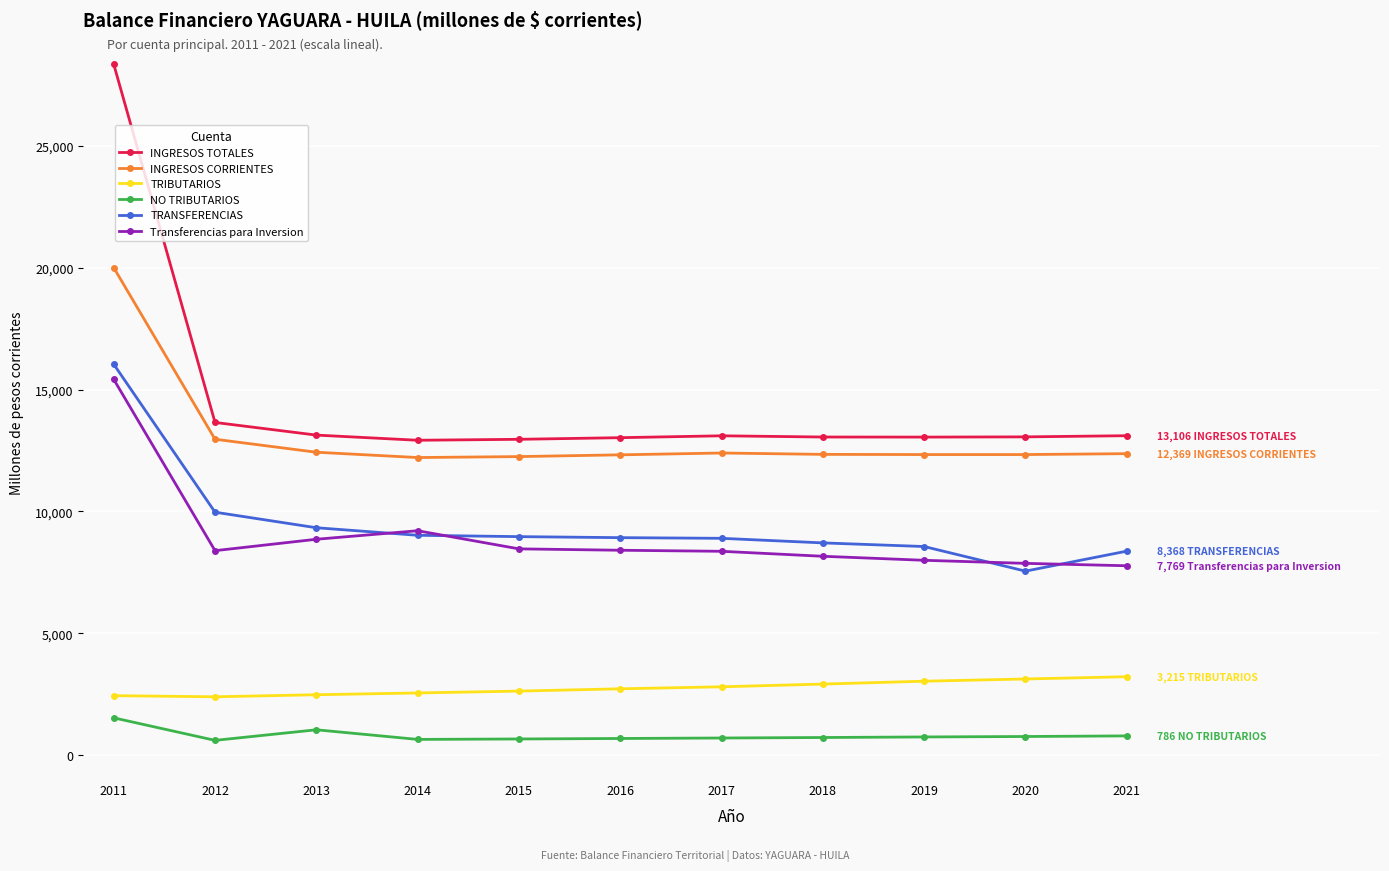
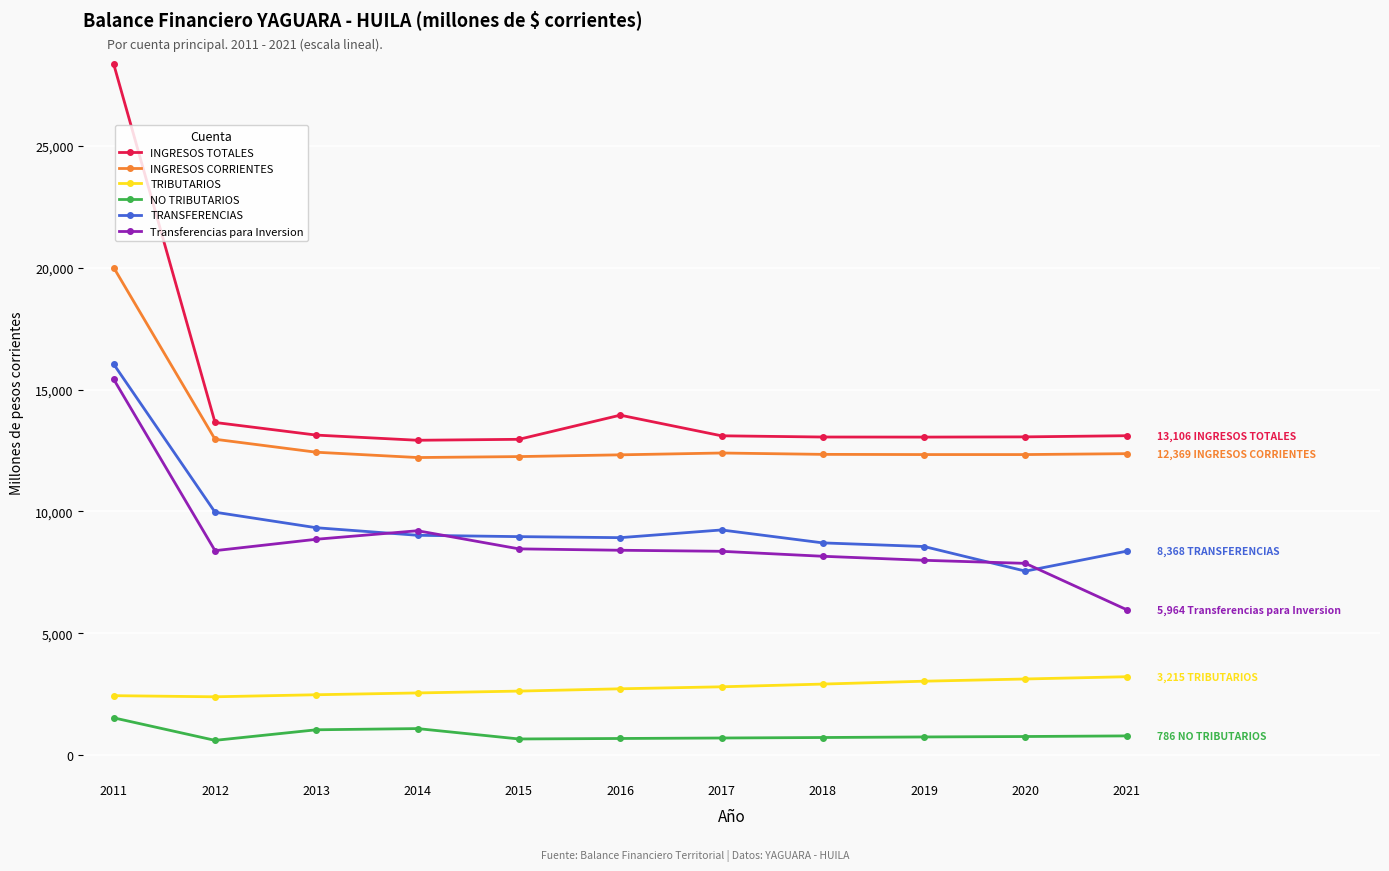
NO TRIBUTARIOS, 2014: 600 -> 1,100
INGRESOS TOTALES, 2016: 13,000 -> 13,900
TRANSFERENCIAS, 2017: 8,900 -> 9,200
Transferencias para Inversion, 2021: 7,769 -> 5,964
